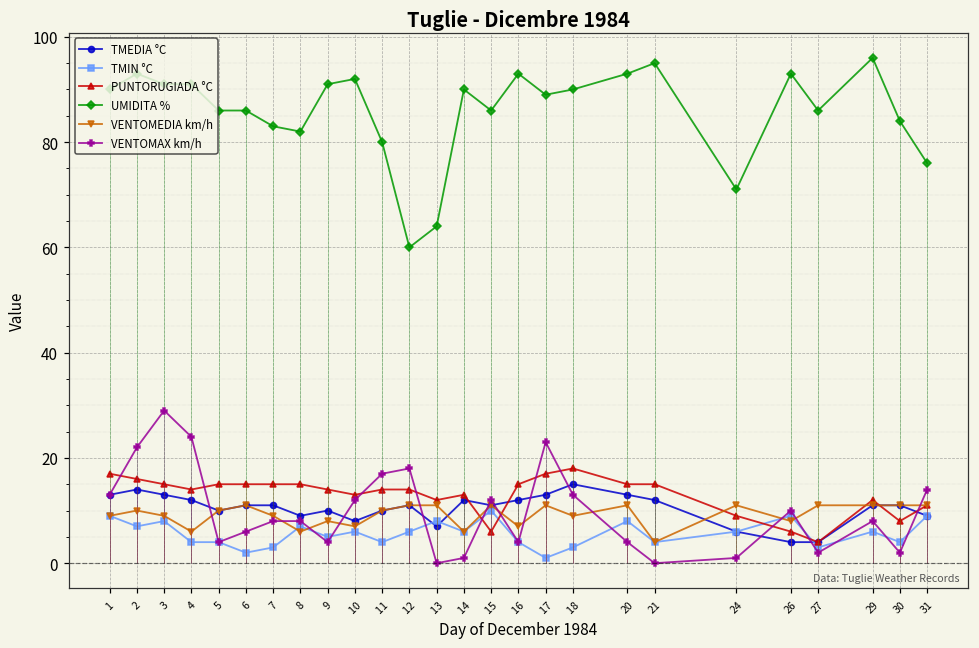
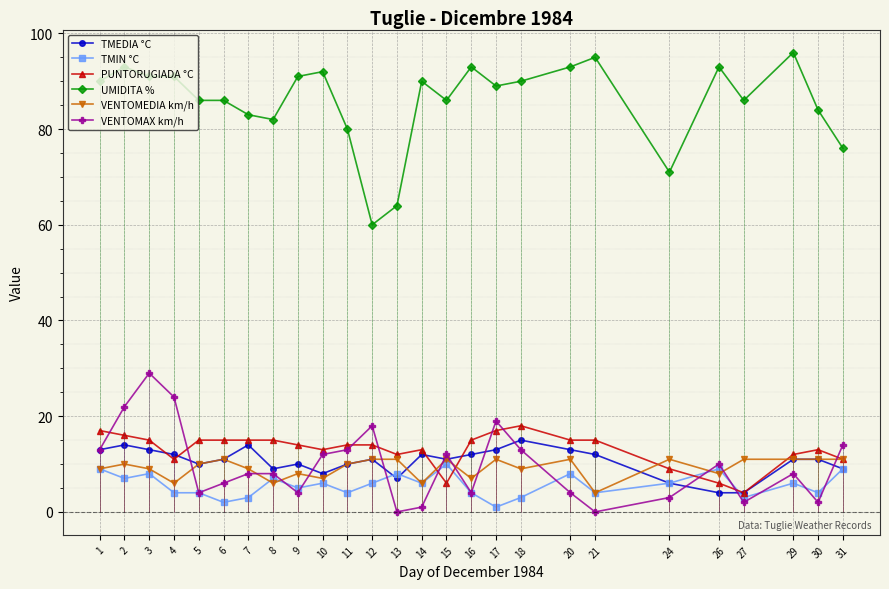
PUNTORUGIADA °C, 4: 14 -> 11
TMEDIA °C, 7: 11 -> 14
VENTOMAX km/h, 11: 17 -> 13
VENTOMAX km/h, 17: 23 -> 19
VENTOMAX km/h, 24: 1 -> 3
PUNTORUGIADA °C, 30: 8 -> 13
